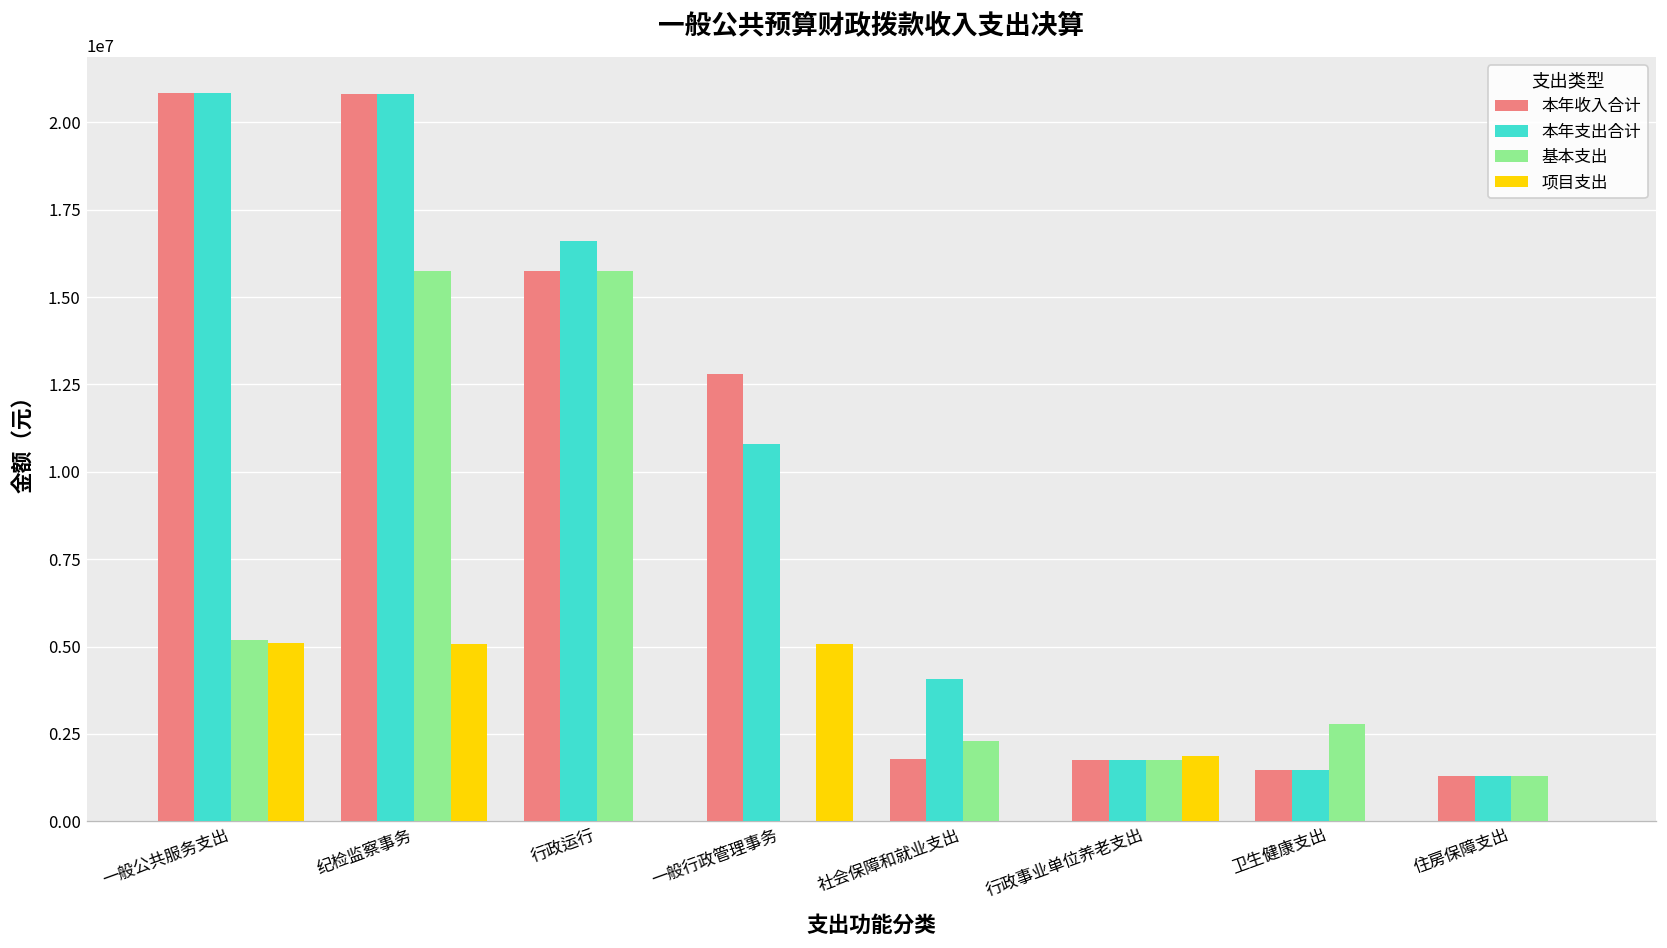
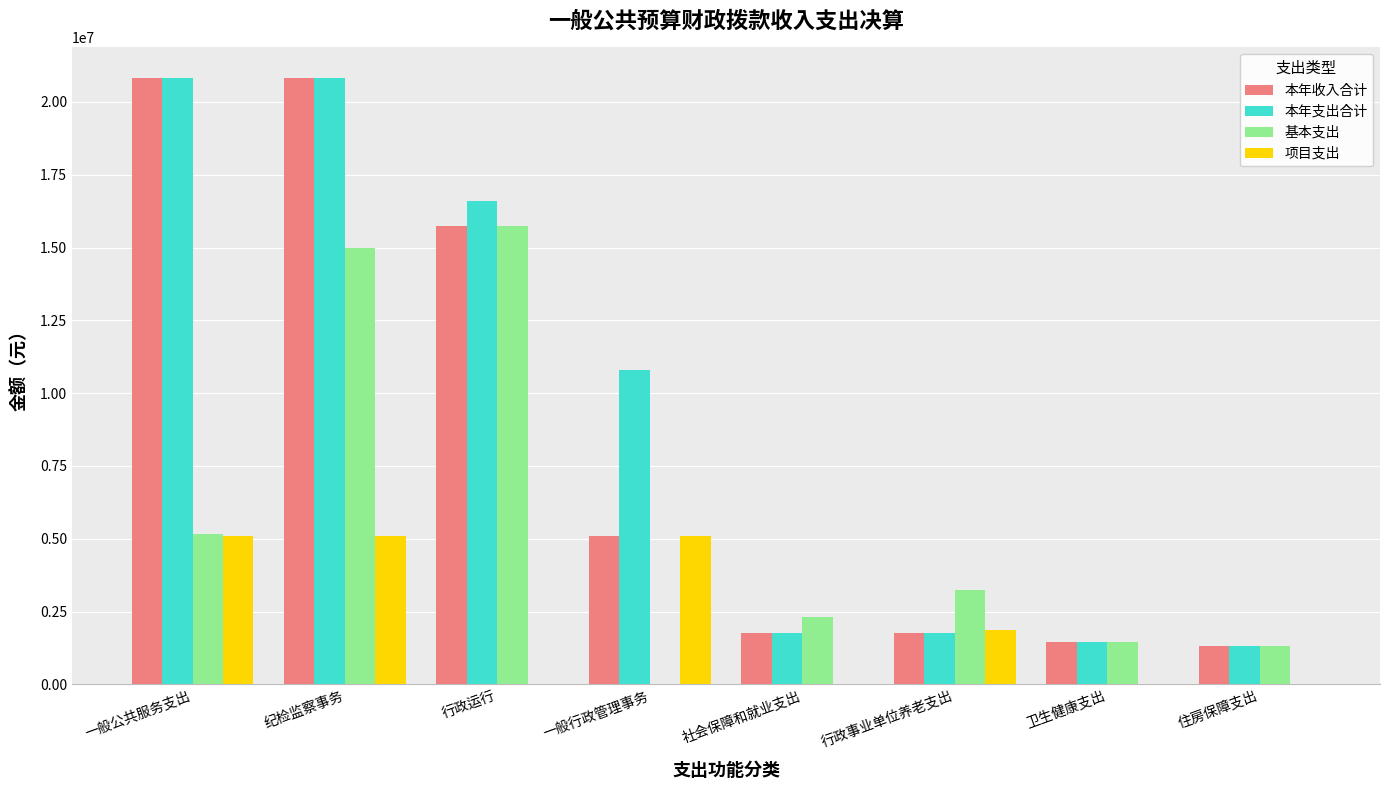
基本支出, 纪检监察事务: 15700000 -> 15000000
本年收入合计, 一般行政管理事务: 12800000 -> 5100000
本年支出合计, 社会保障和就业支出: 4100000 -> 1800000
基本支出, 行政事业单位养老支出: 1800000 -> 3200000
基本支出, 卫生健康支出: 2800000 -> 1500000
